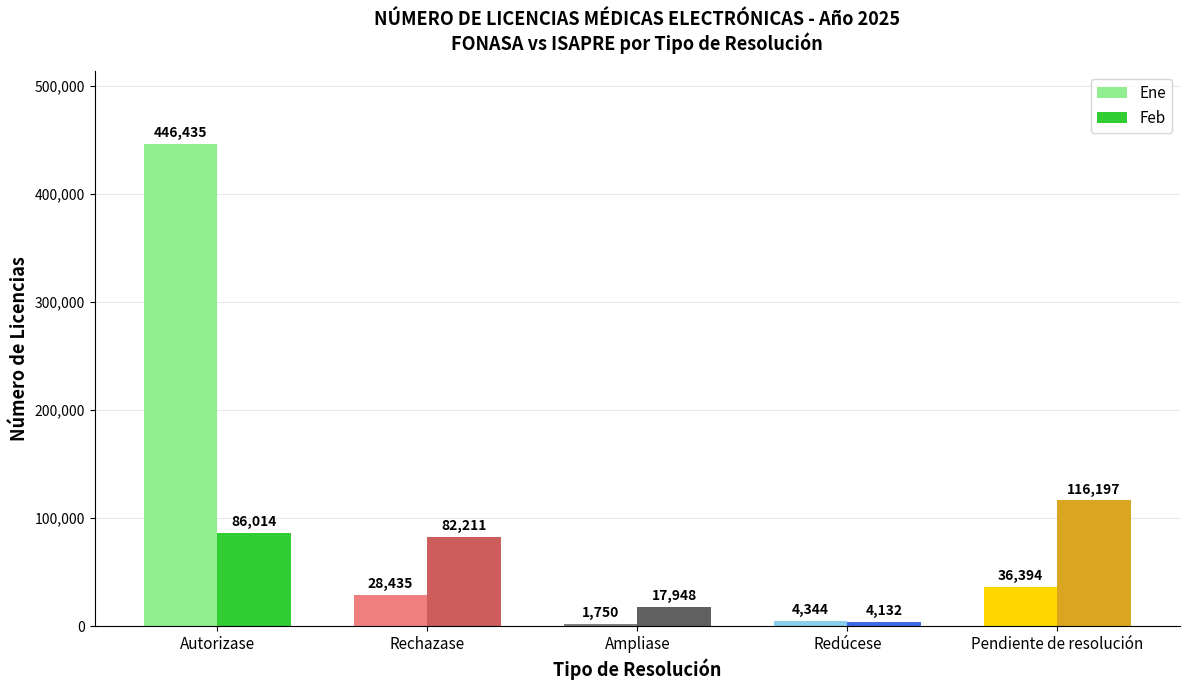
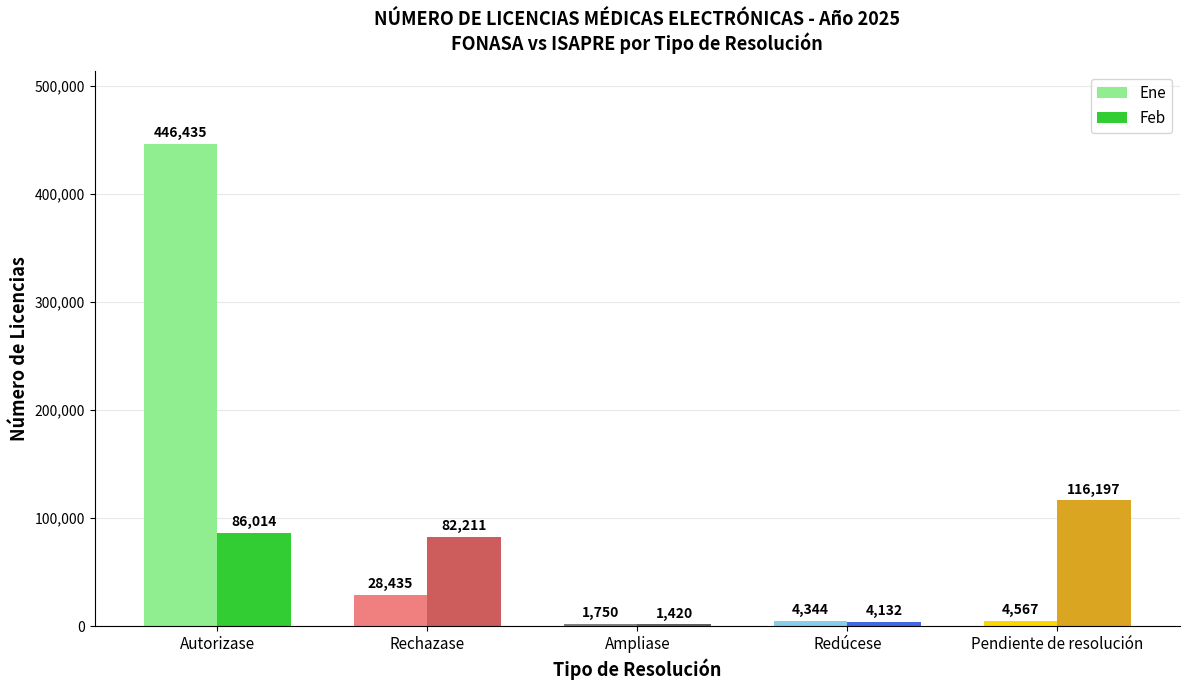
Feb, Ampliase: 17,948 -> 1,420
Ene, Pendiente de resolución: 36,394 -> 4,567
